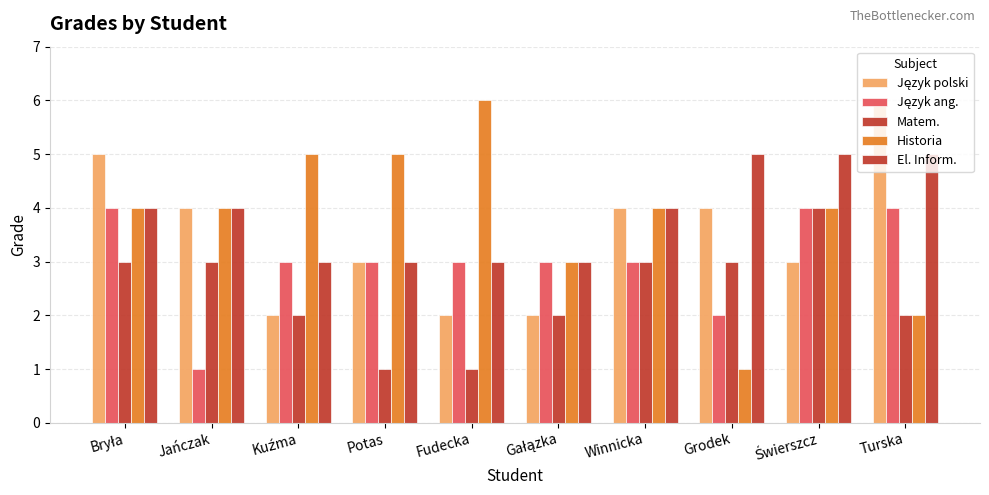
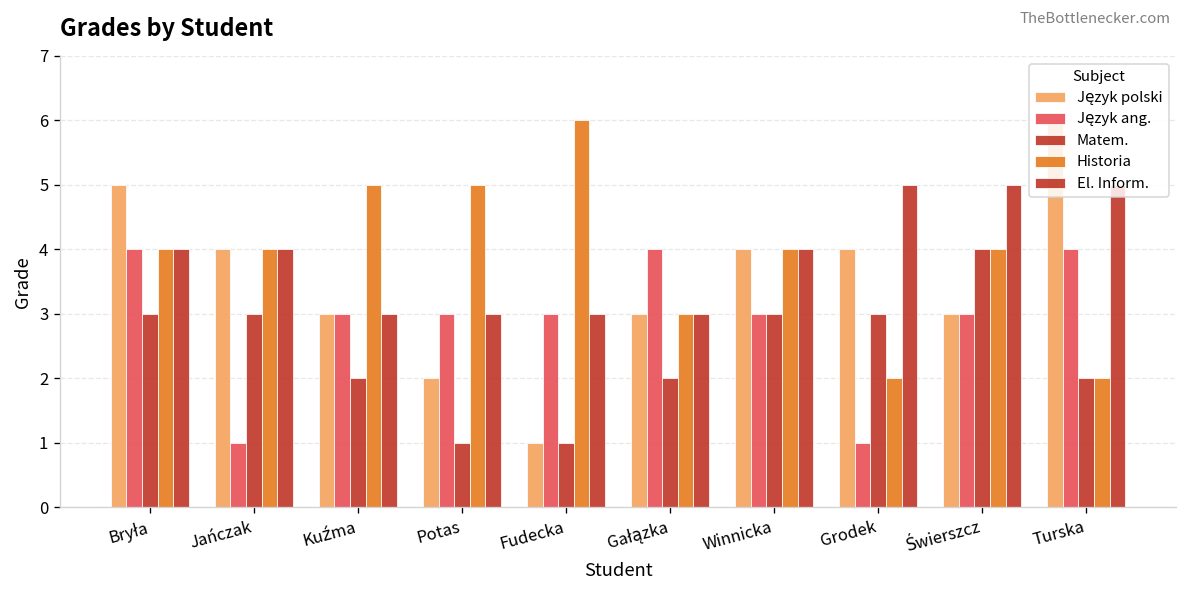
Język polski, Kuźma: 2 -> 3
Język polski, Potas: 3 -> 2
Język polski, Fudecka: 2 -> 1
Język polski, Gałązka: 2 -> 3
Język ang., Gałązka: 3 -> 4
Język ang., Grodek: 2 -> 1
Historia, Grodek: 1 -> 2
Język ang., Świerszcz: 4 -> 3
